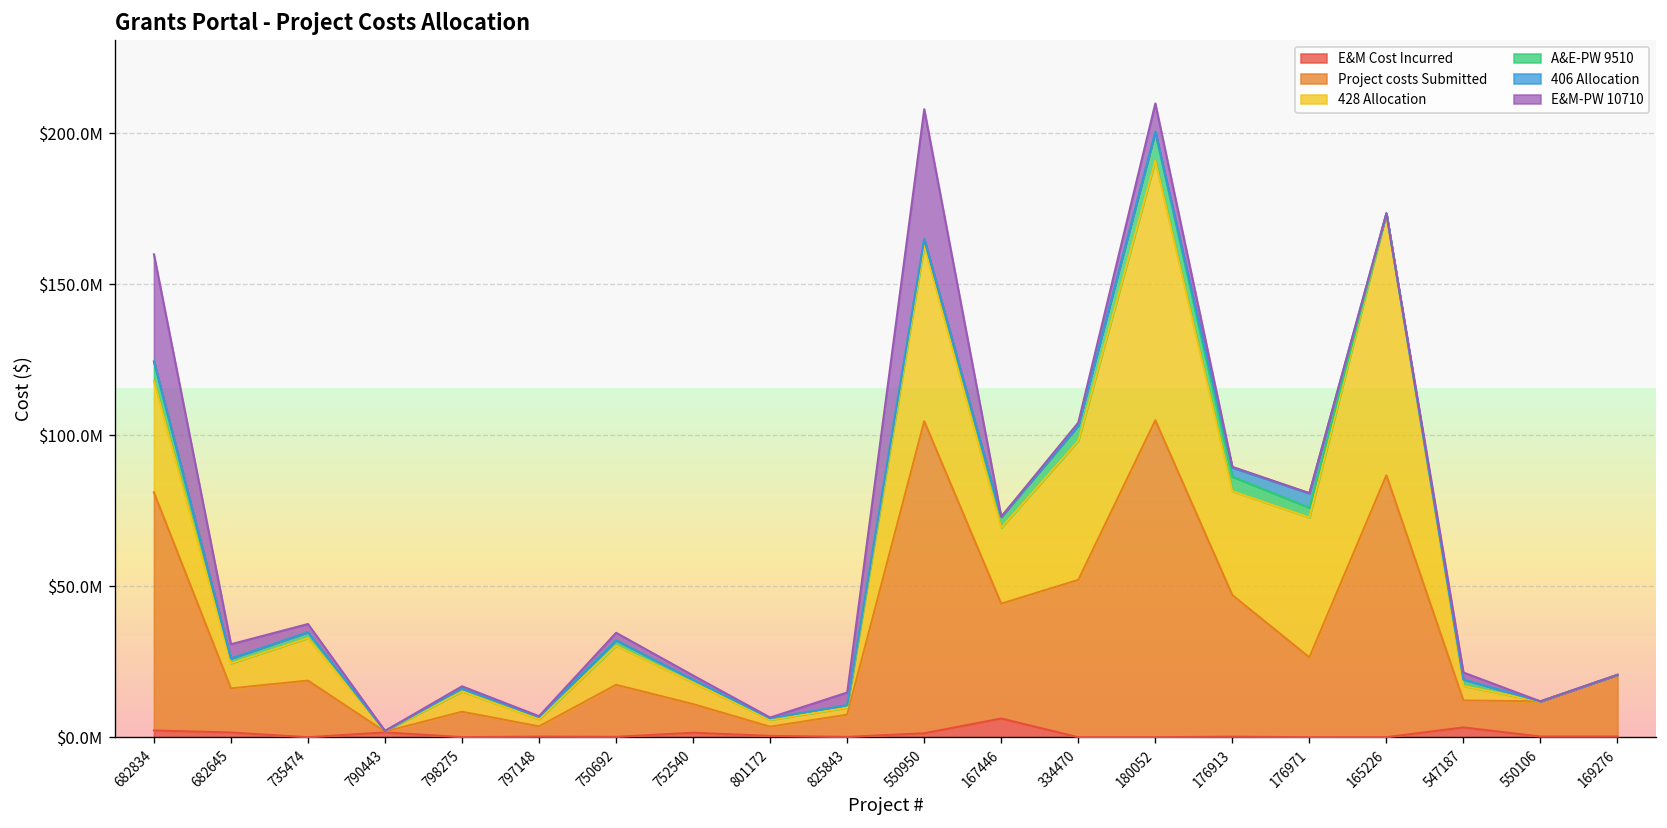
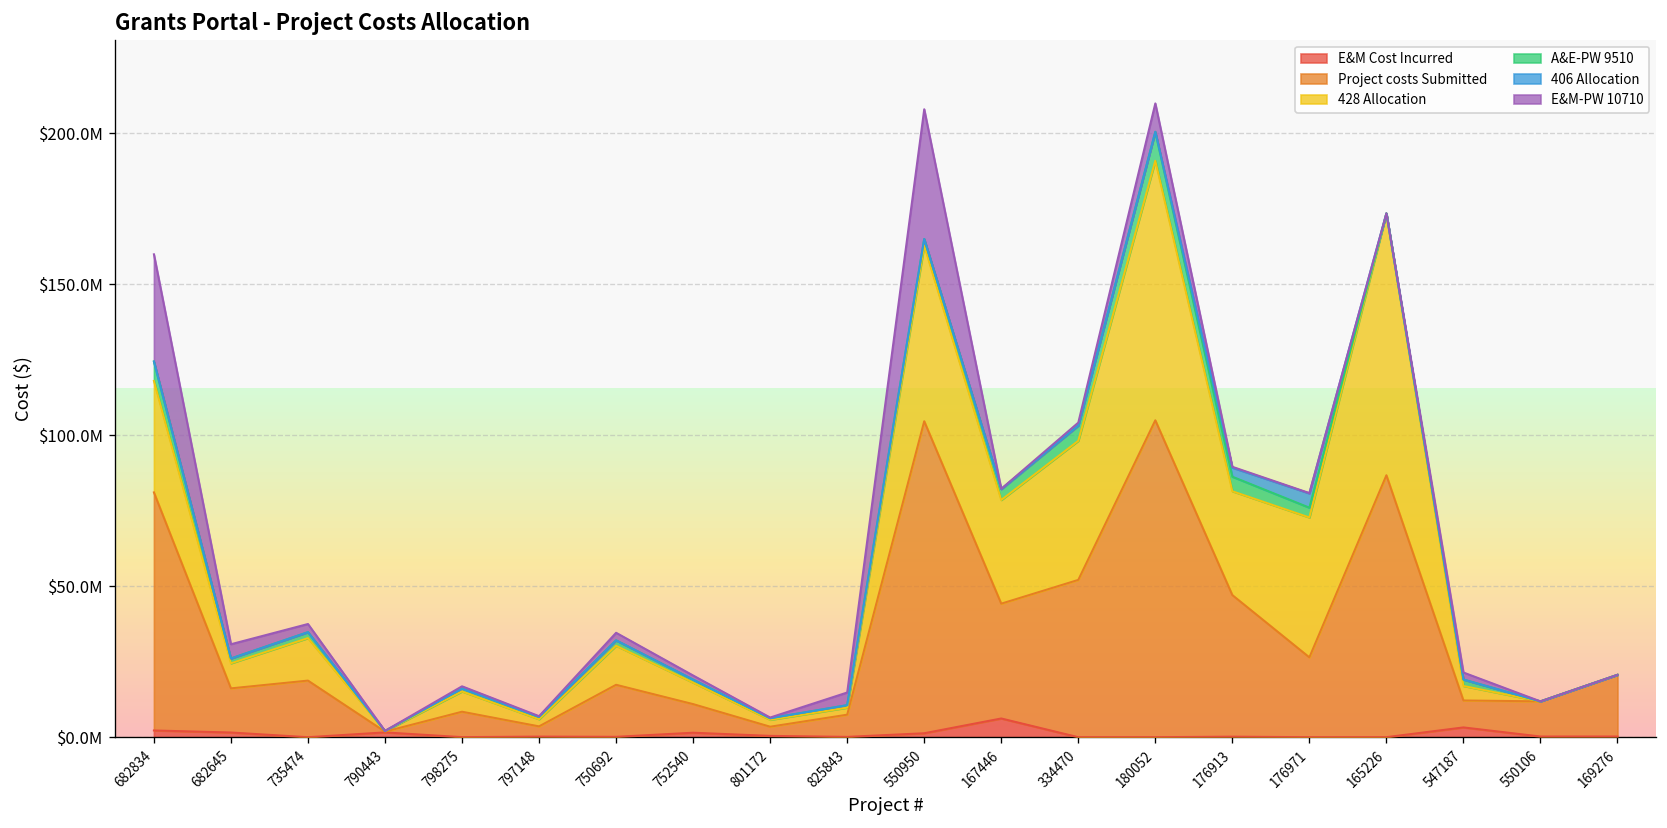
428 Allocation, 167446: $25000000 -> $34000000
